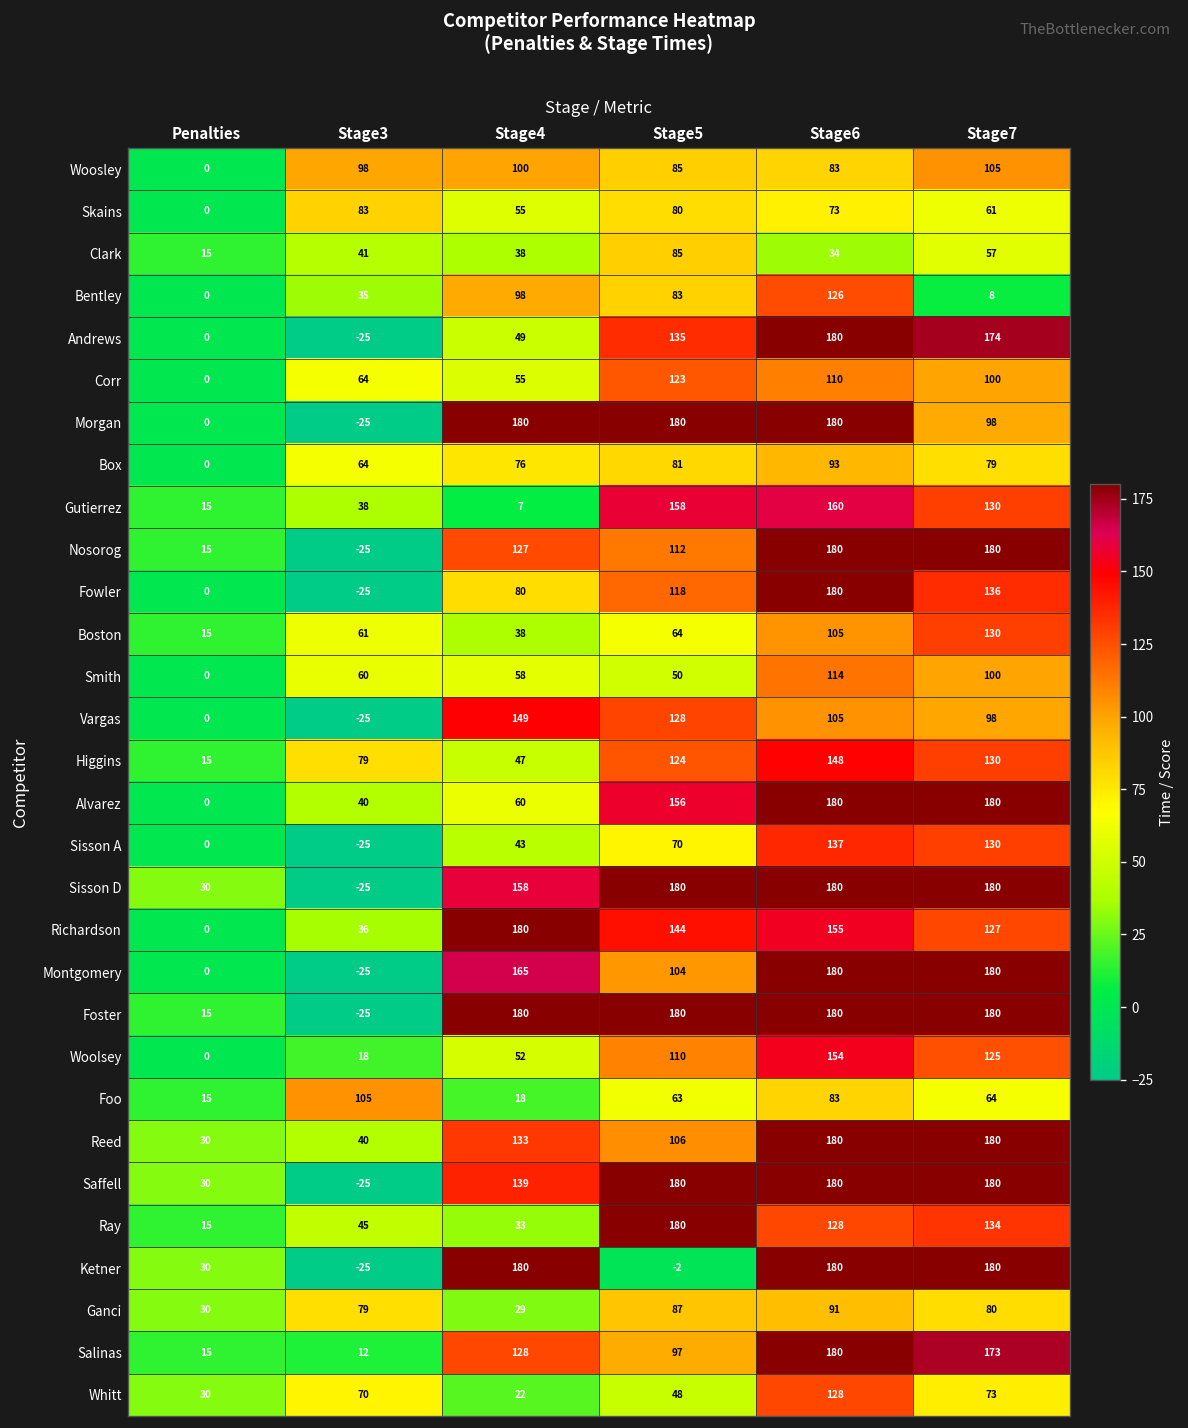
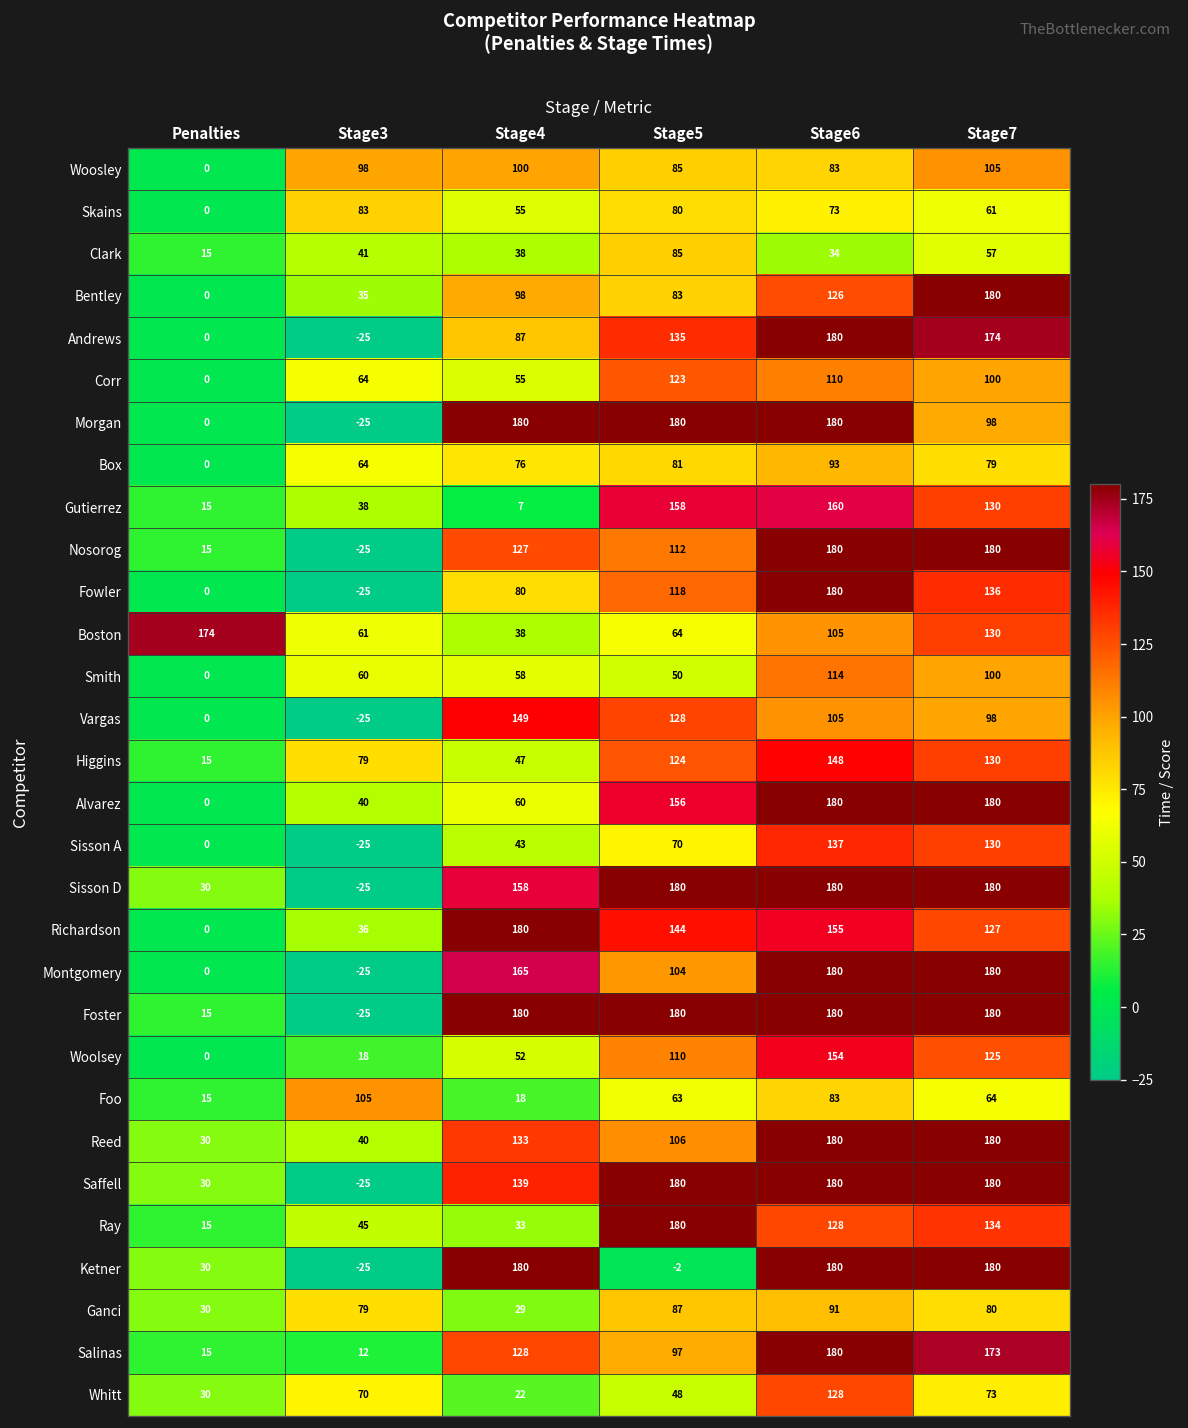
Bentley, Stage7: 8 -> 180
Andrews, Stage4: 49 -> 87
Boston, Penalties: 15 -> 174
